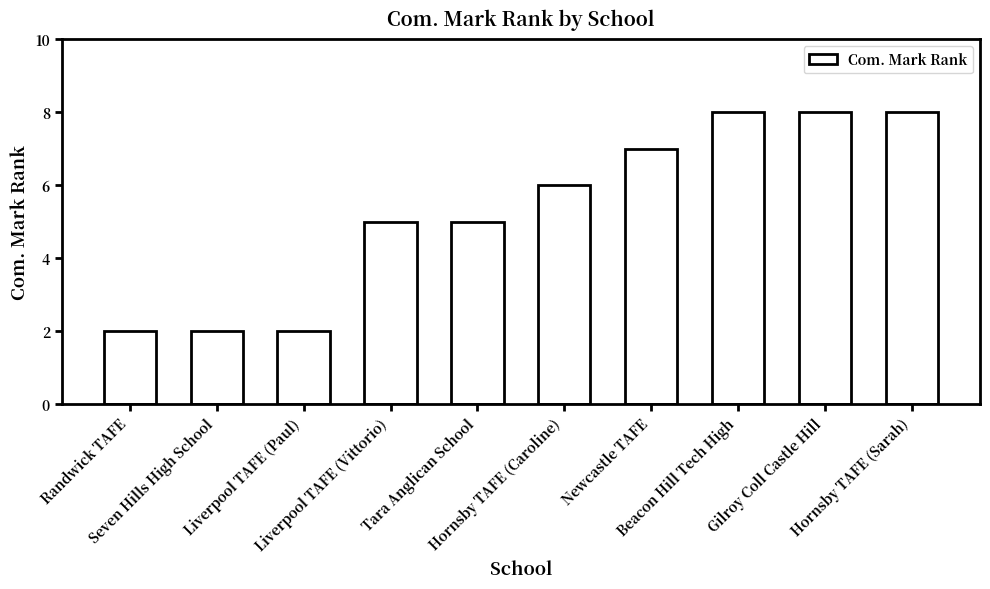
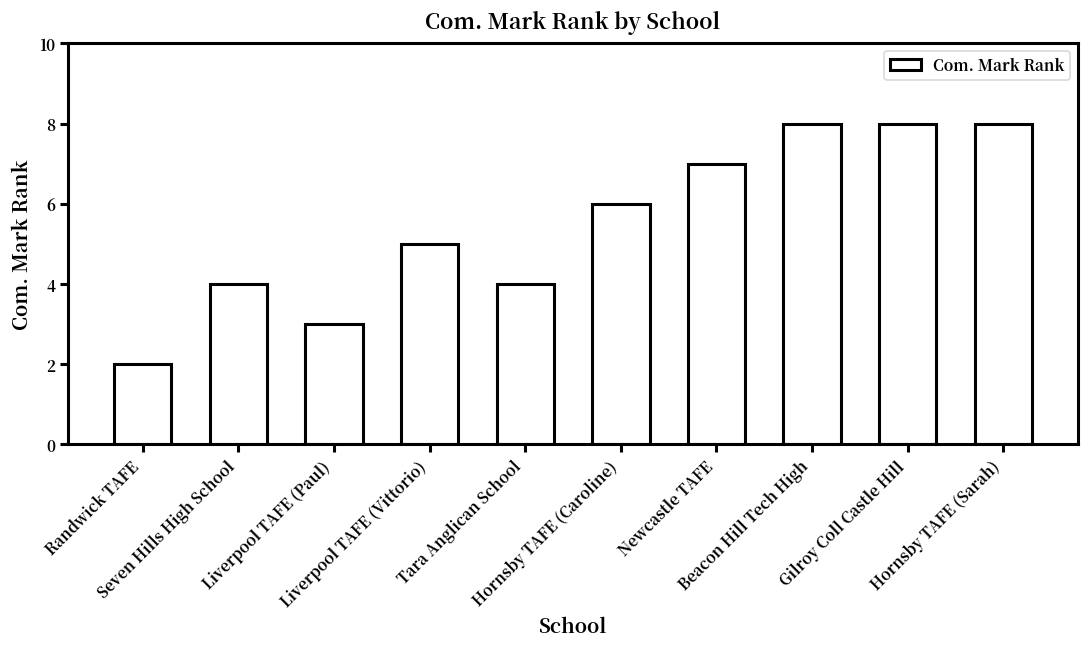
Seven Hills High School: 2 -> 4
Liverpool TAFE (Paul): 2 -> 3
Tara Anglican School: 5 -> 4
